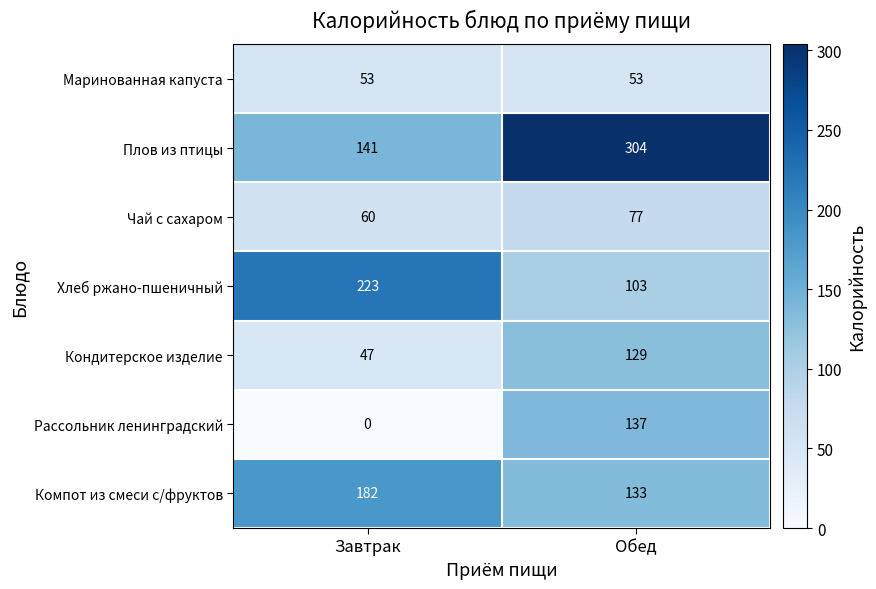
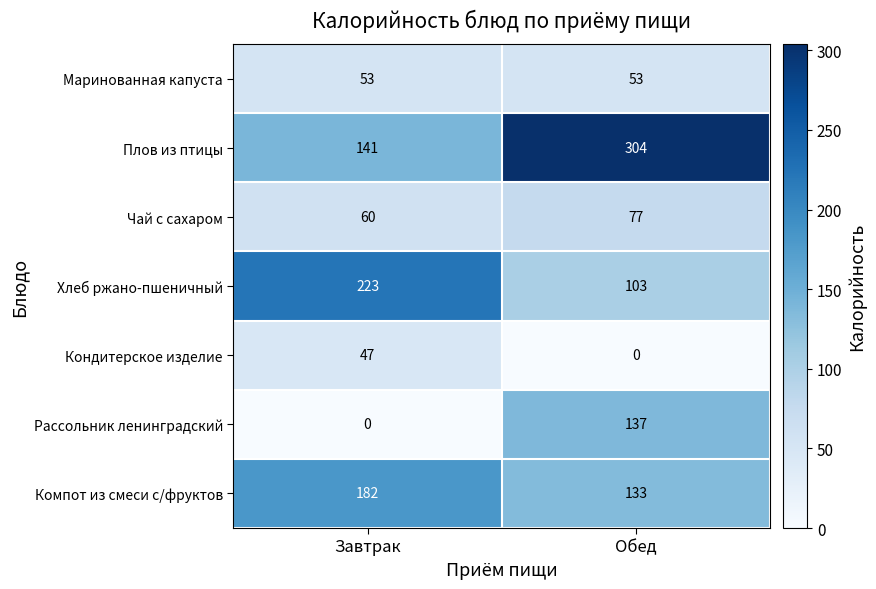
Кондитерское изделие, Обед: 129 -> 0
